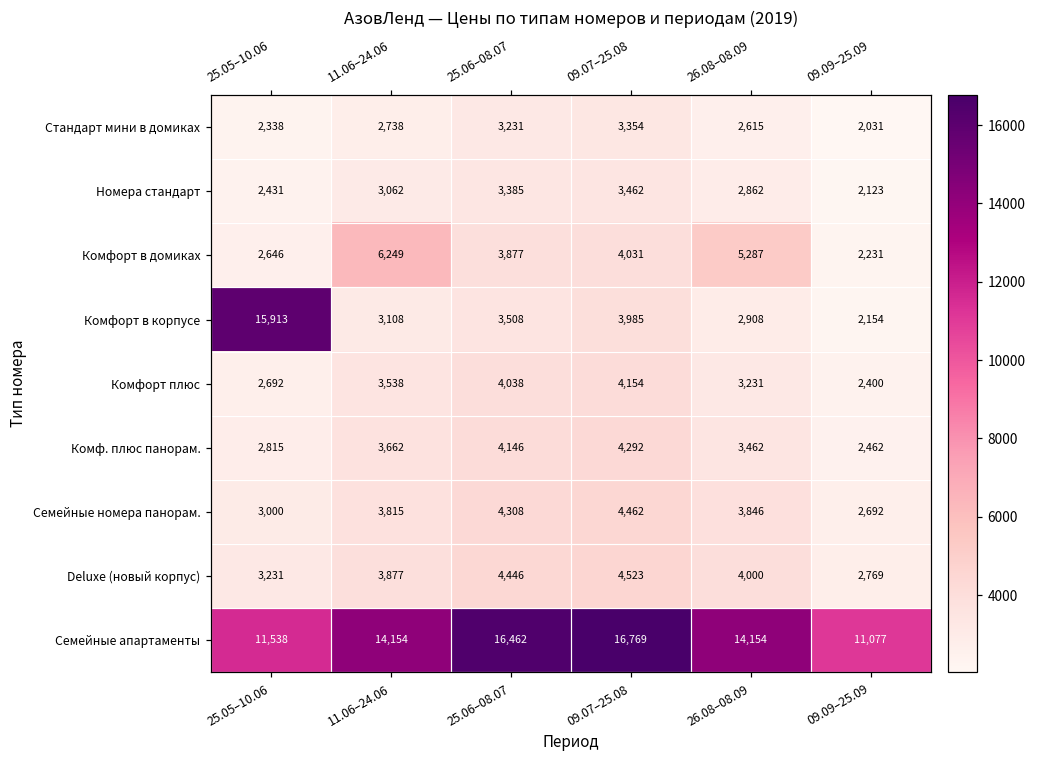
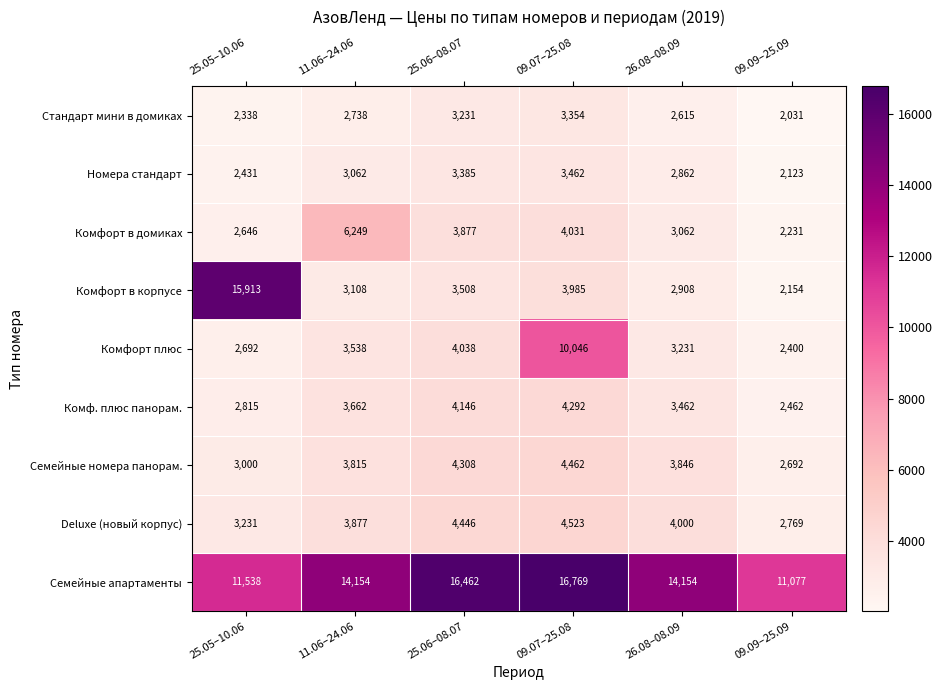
Комфорт в домиках, 26.08–08.09: 5,287 -> 3,062
Комфорт плюс, 09.07–25.08: 4,154 -> 10,046
